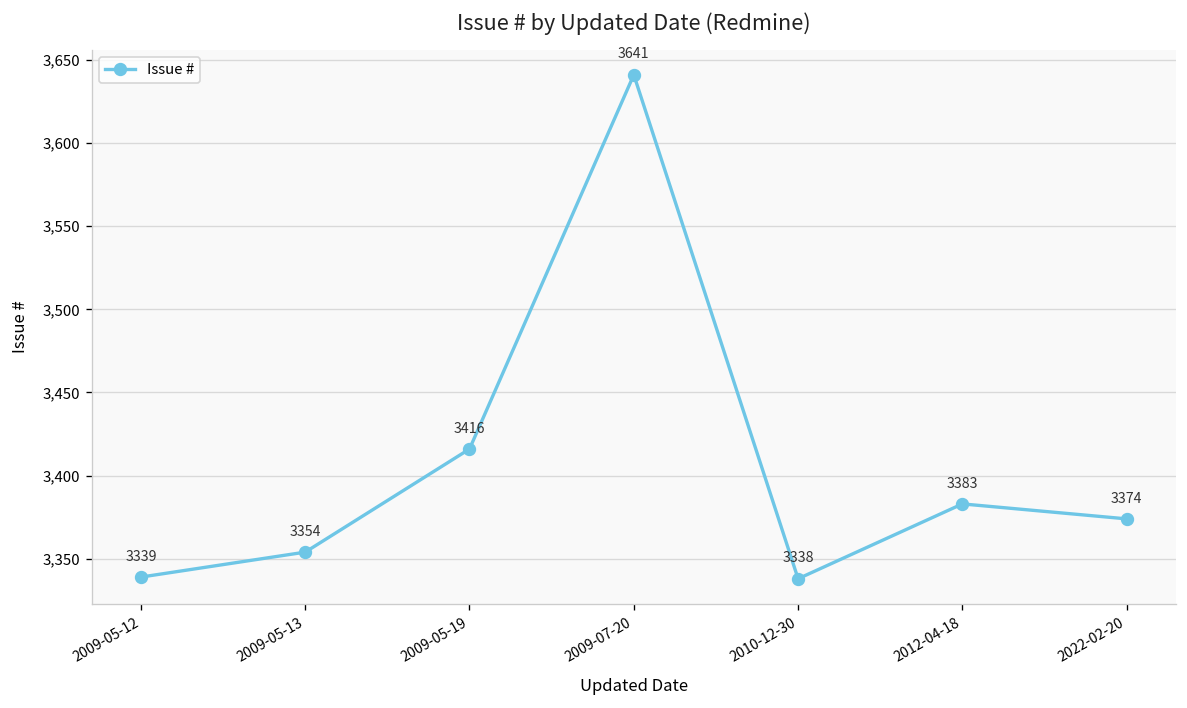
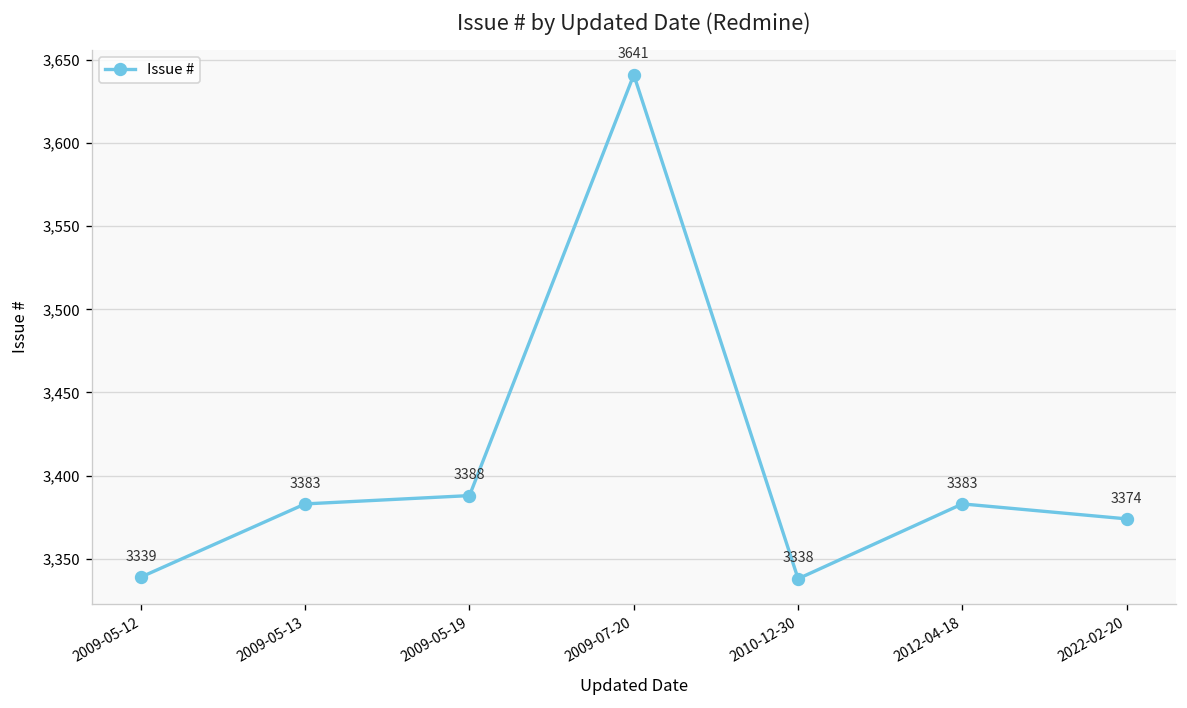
2009-05-13: 3354 -> 3383
2009-05-19: 3416 -> 3388
